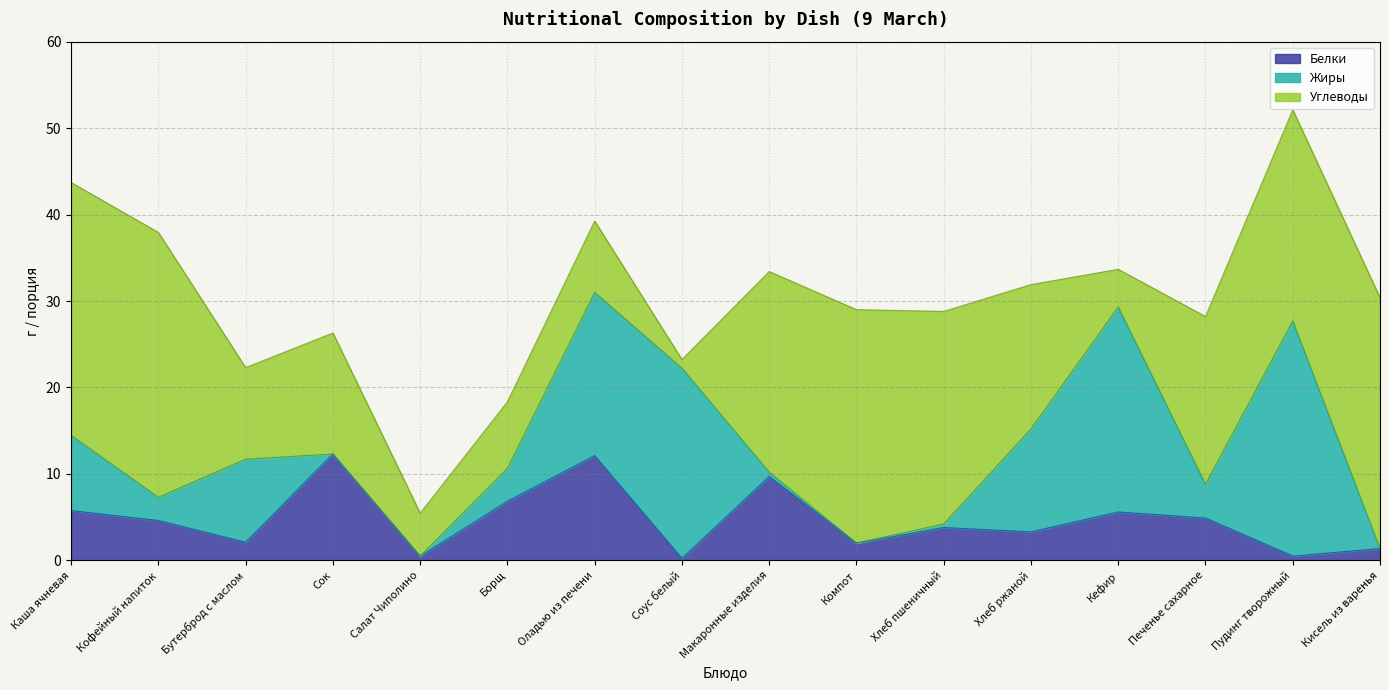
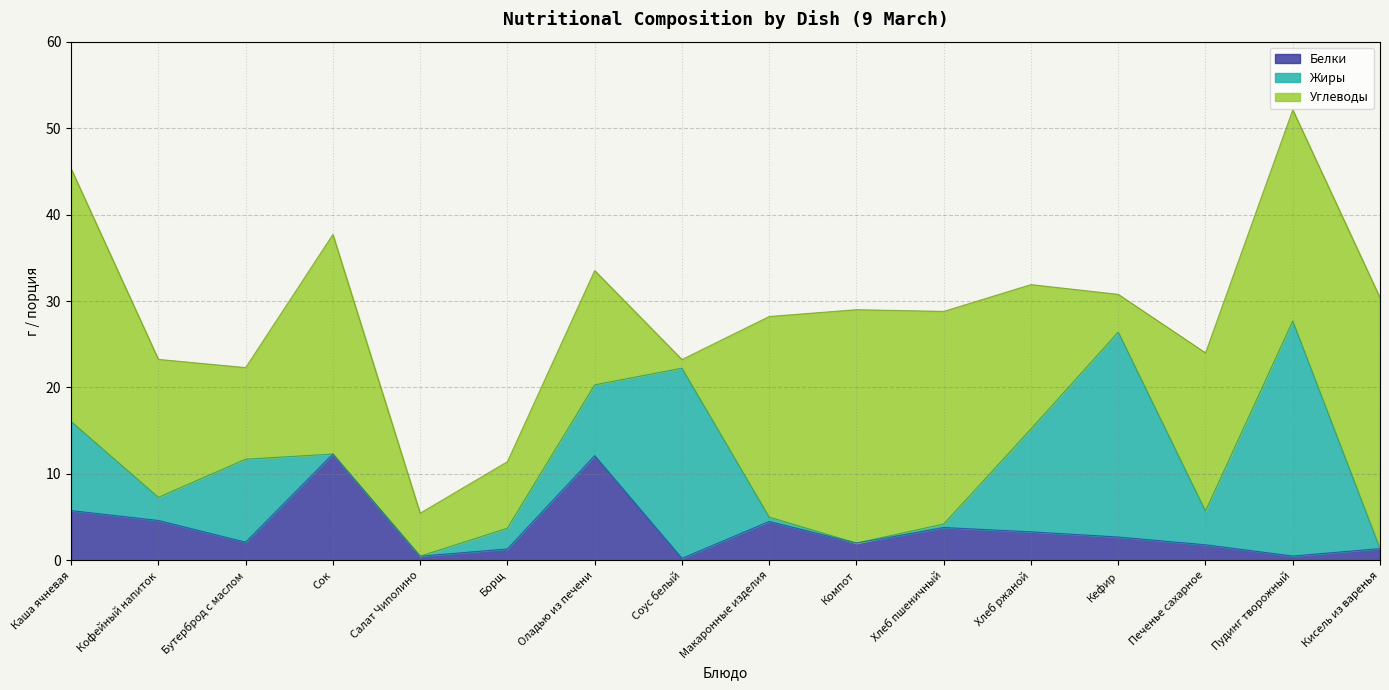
Жиры, Каша ячневая: 9 -> 10
Углеводы, Кофейный напиток: 31 -> 16
Углеводы, Сок: 14 -> 25
Белки, Борщ: 7 -> 1
Жиры, Борщ: 4 -> 2
Жиры, Оладью из печени: 19 -> 8
Углеводы, Оладью из печени: 8 -> 13
Белки, Макаронные изделия: 10 -> 5
Белки, Кефир: 6 -> 3
Белки, Печенье сахарное: 5 -> 2
Углеводы, Печенье сахарное: 19 -> 18
